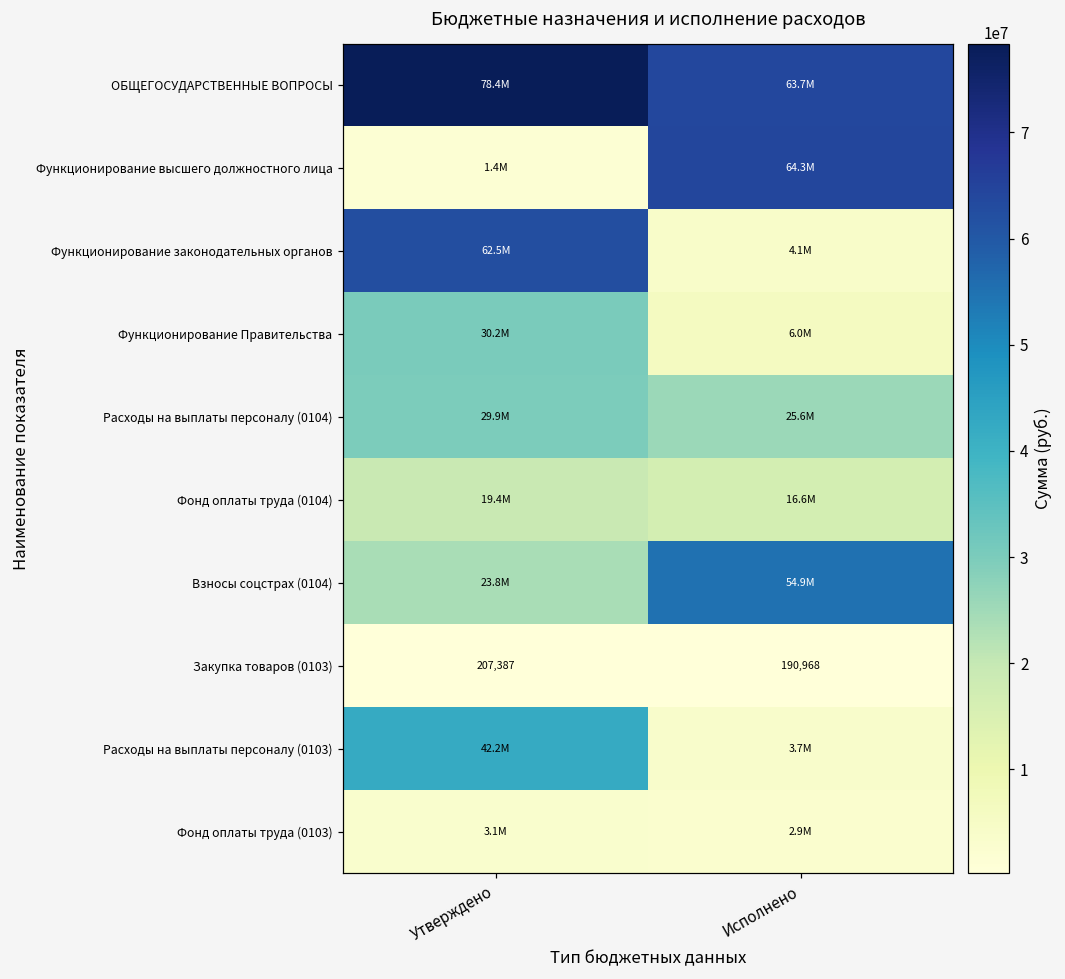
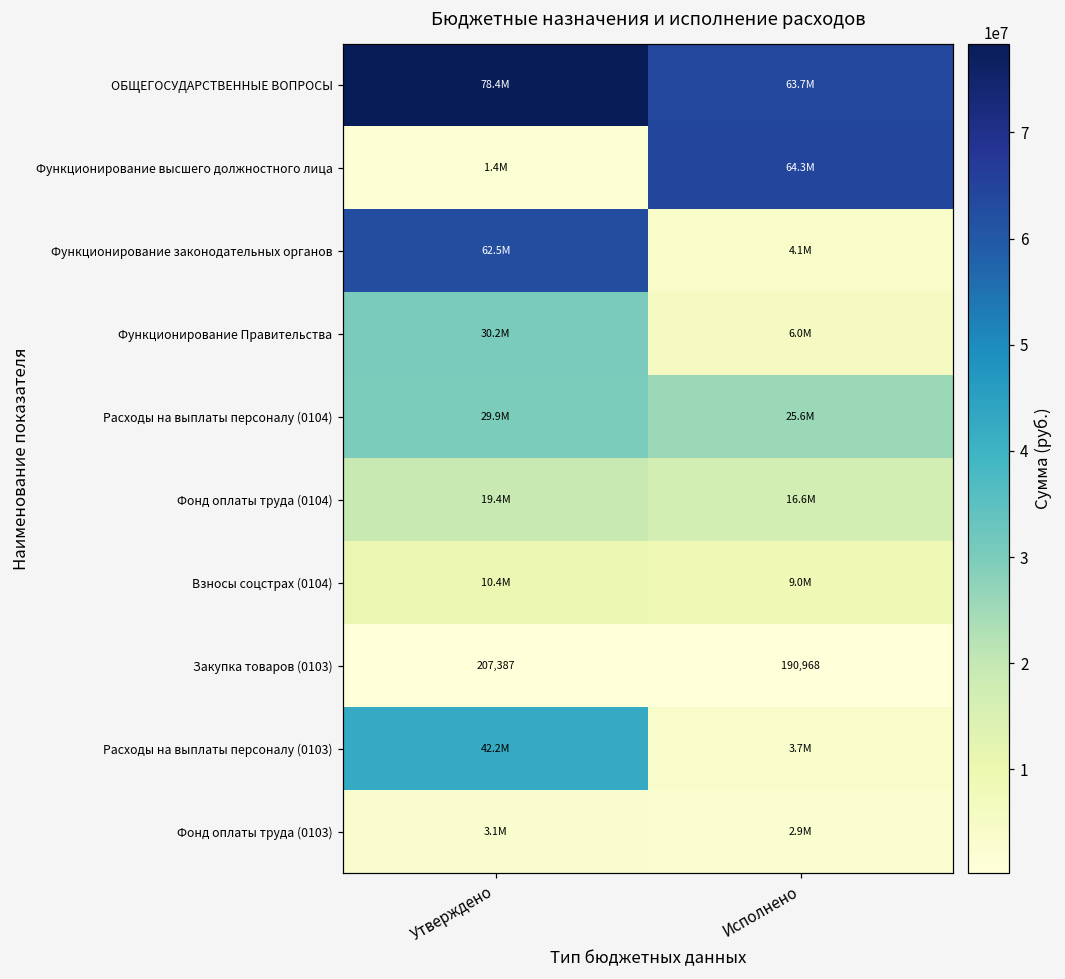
Взносы соцстрах (0104), Утверждено: 23.8M -> 10.4M
Взносы соцстрах (0104), Исполнено: 54.9M -> 9.0M
